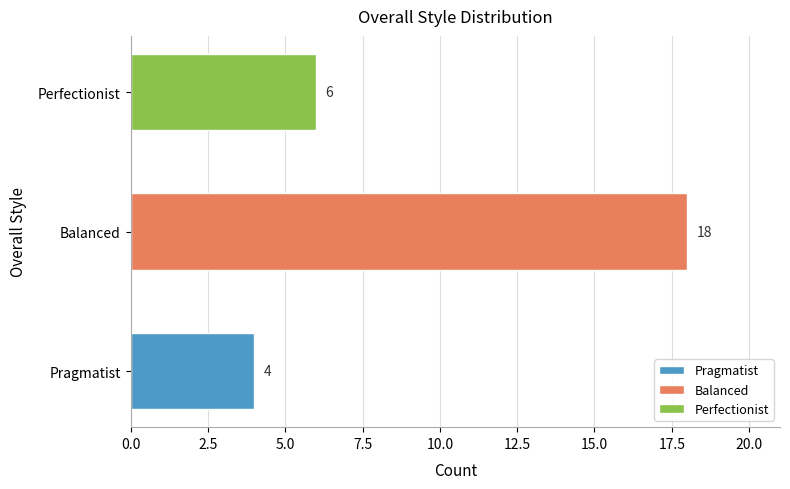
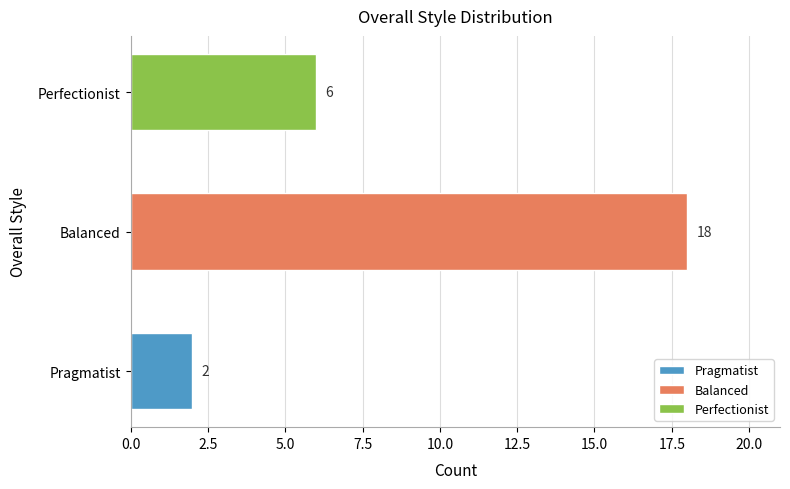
Pragmatist: 4 -> 2
